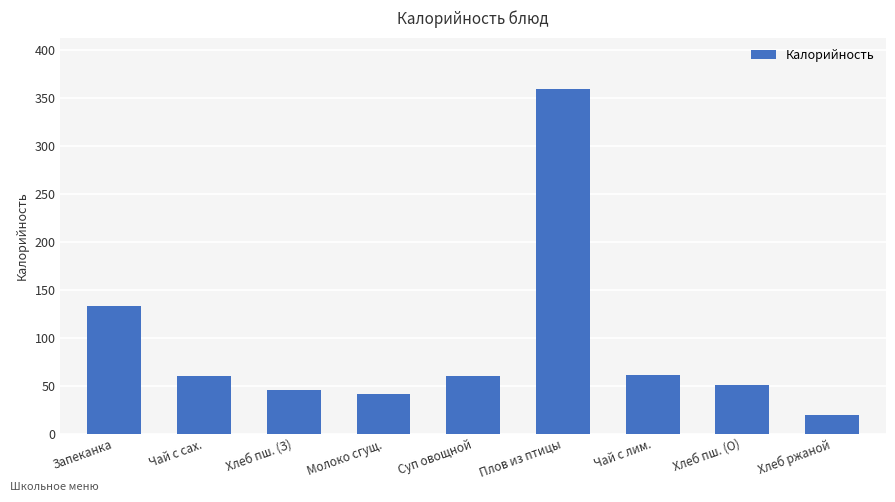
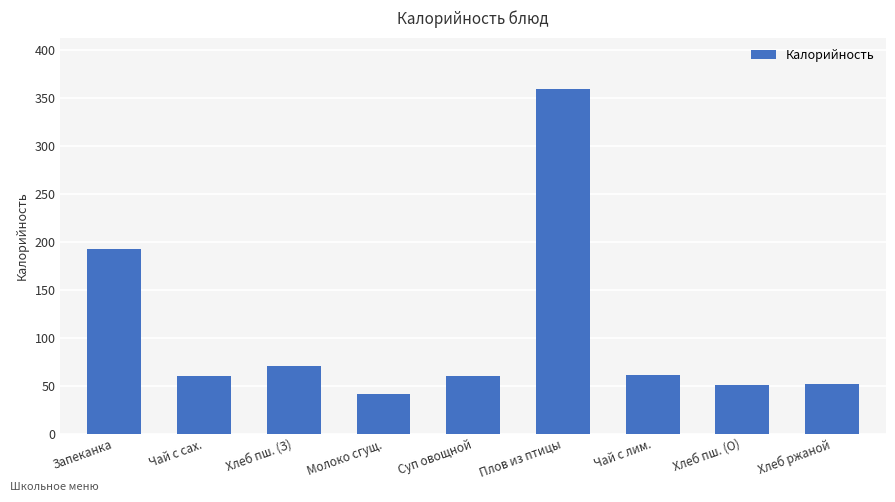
Запеканка: 130 -> 190
Хлеб пш. (З): 50 -> 70
Хлеб ржаной: 20 -> 50
